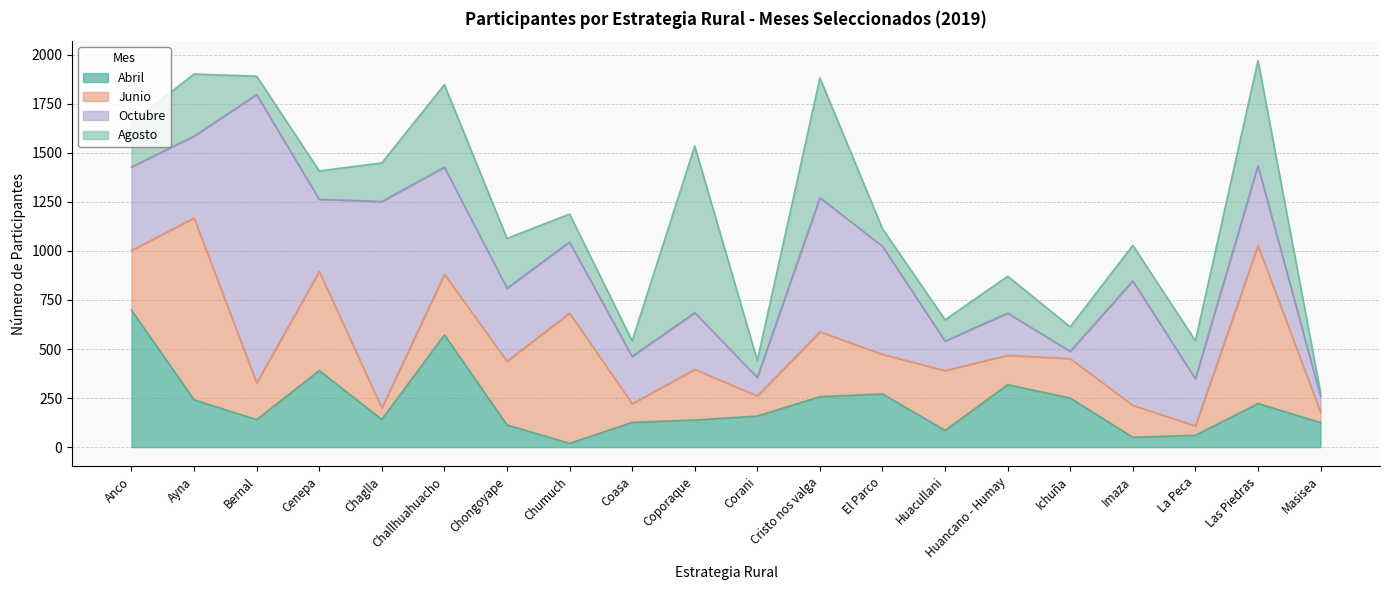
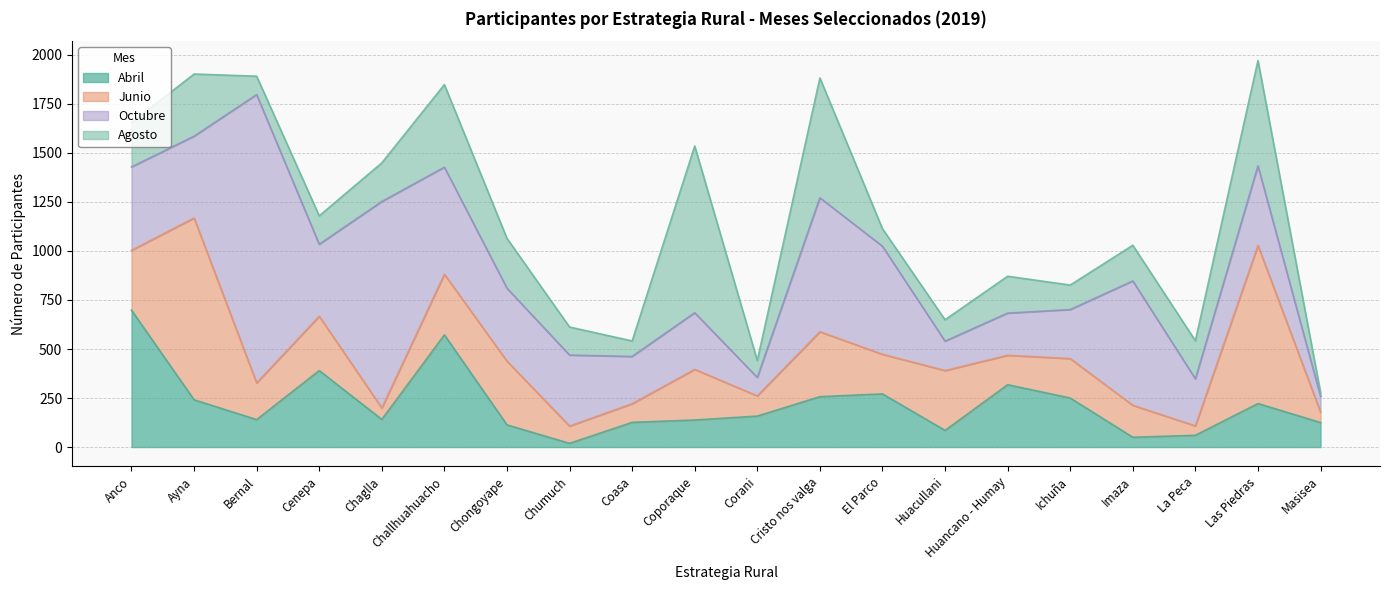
Junio, Cenepa: 510 -> 280
Junio, Chumuch: 660 -> 90
Octubre, Ichuña: 40 -> 250
